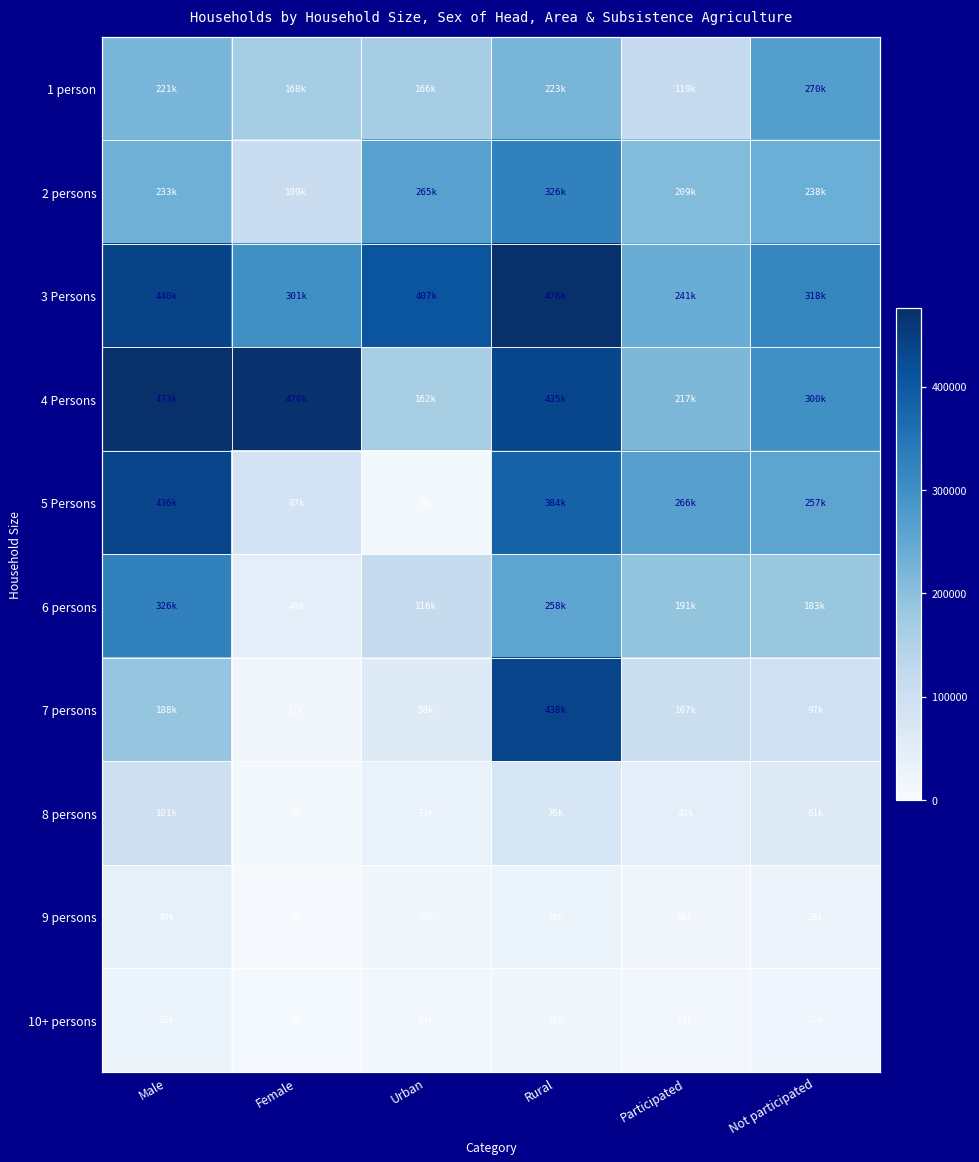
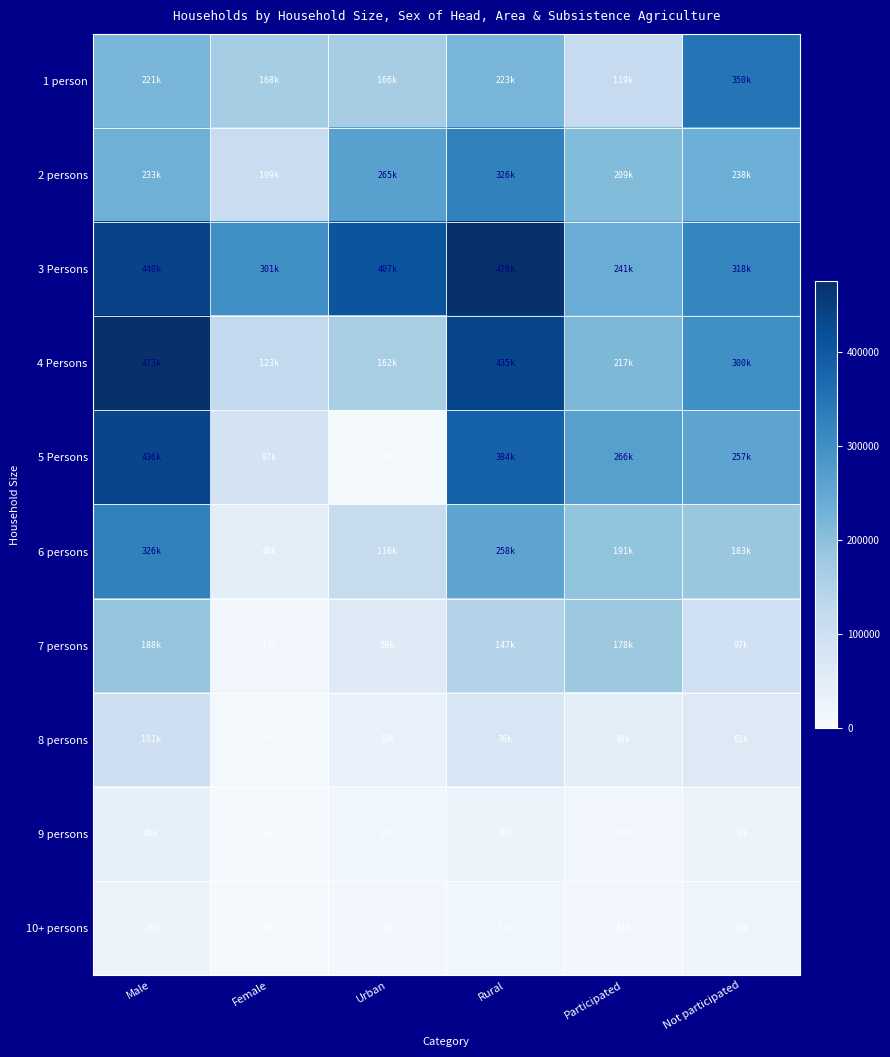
1 person, Not participated: 270k -> 350k
4 Persons, Female: 470k -> 123k
7 persons, Rural: 438k -> 147k
7 persons, Participated: 107k -> 178k
